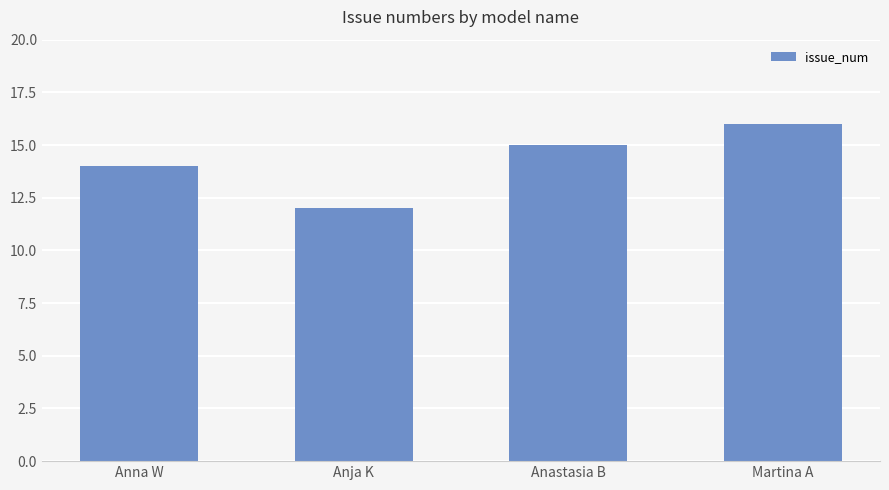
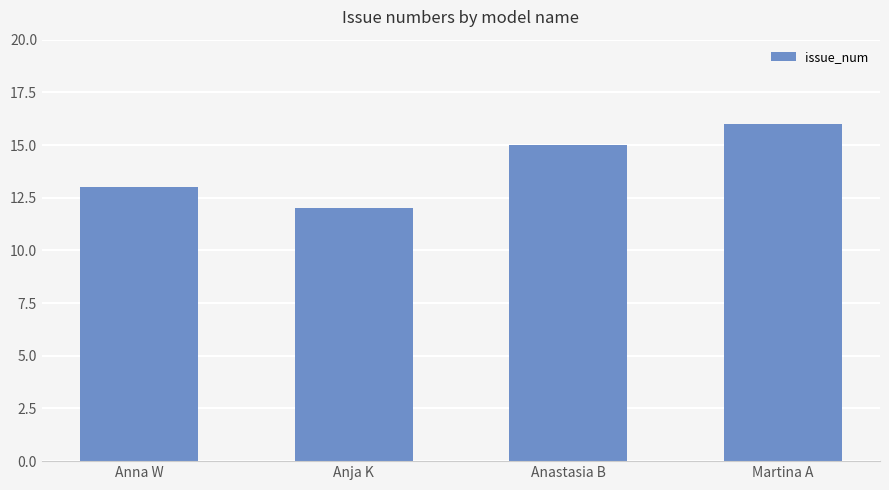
Anna W: 14 -> 13
